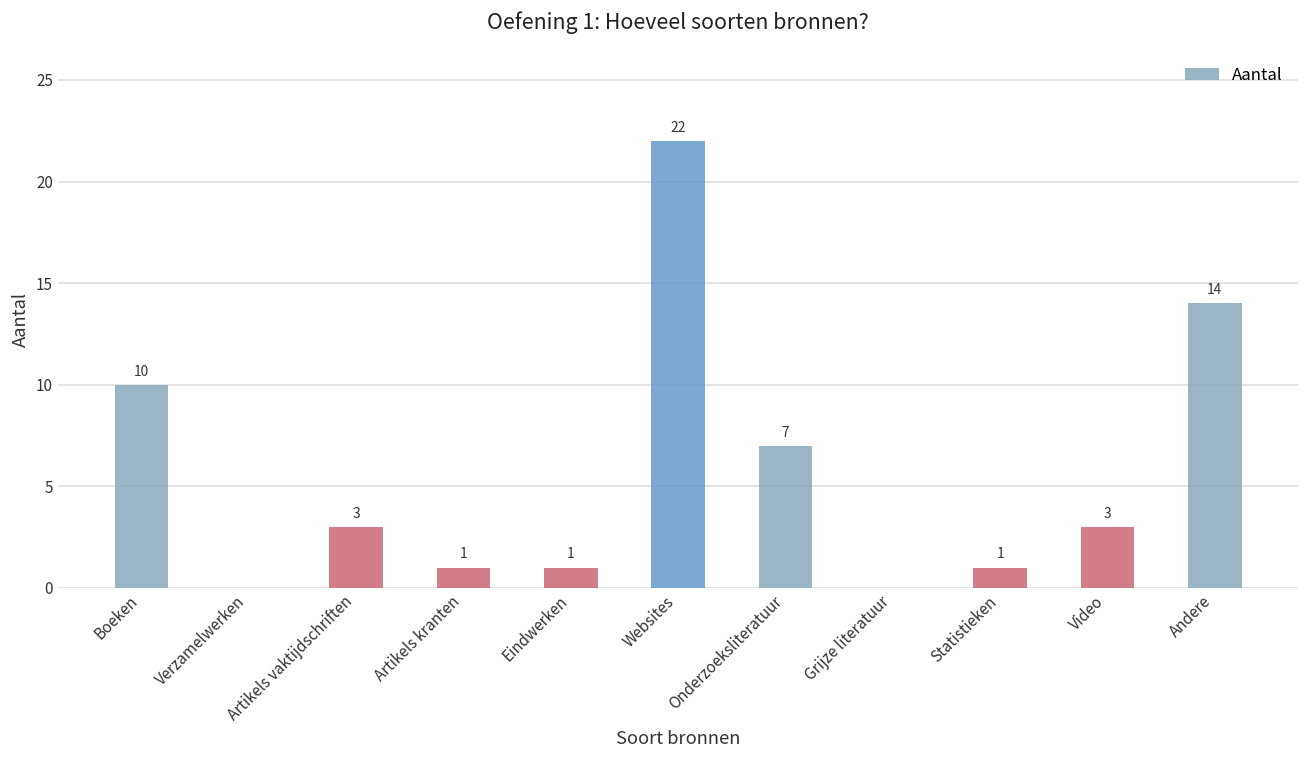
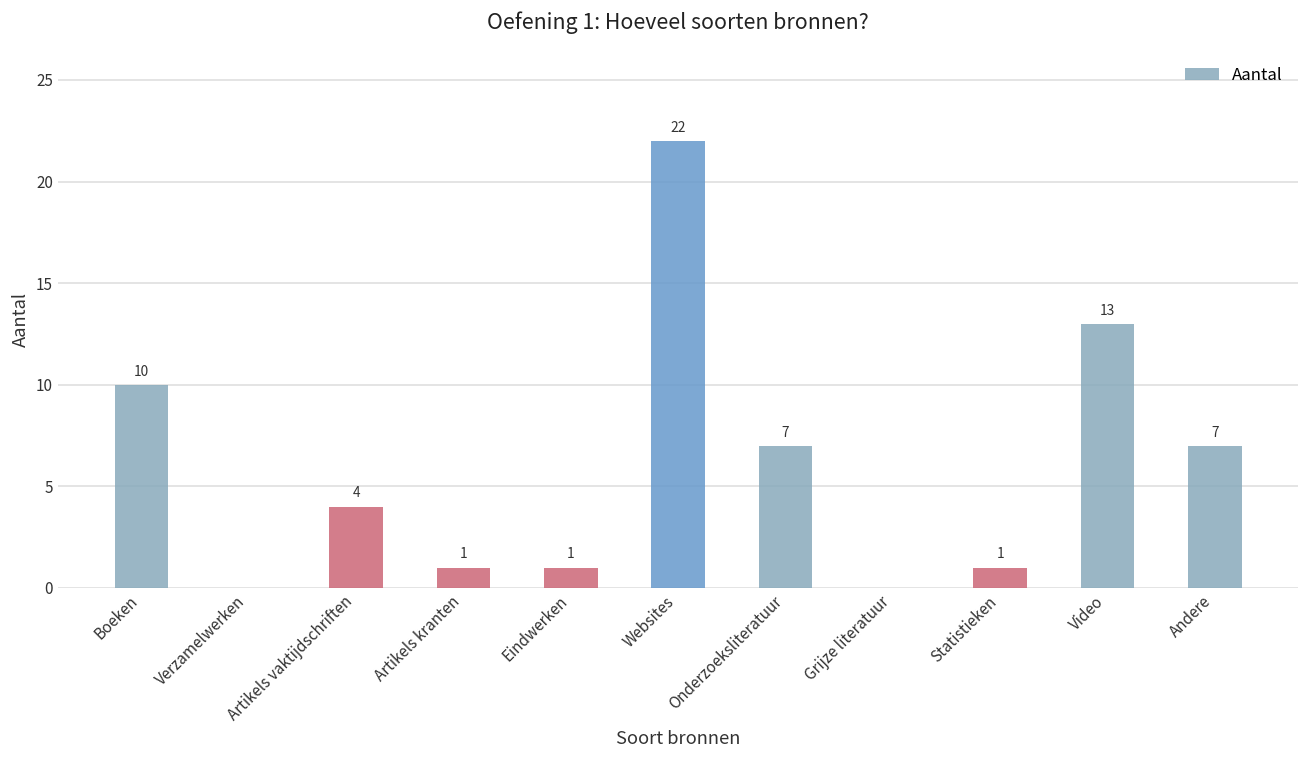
Artikels vaktijdschriften: 3 -> 4
Video: 3 -> 13
Andere: 14 -> 7
